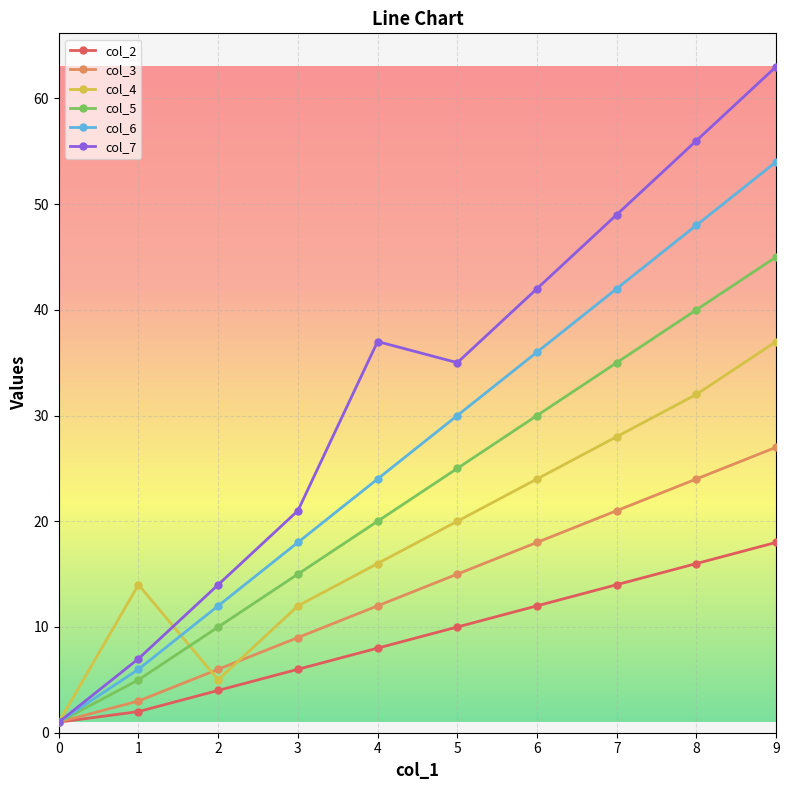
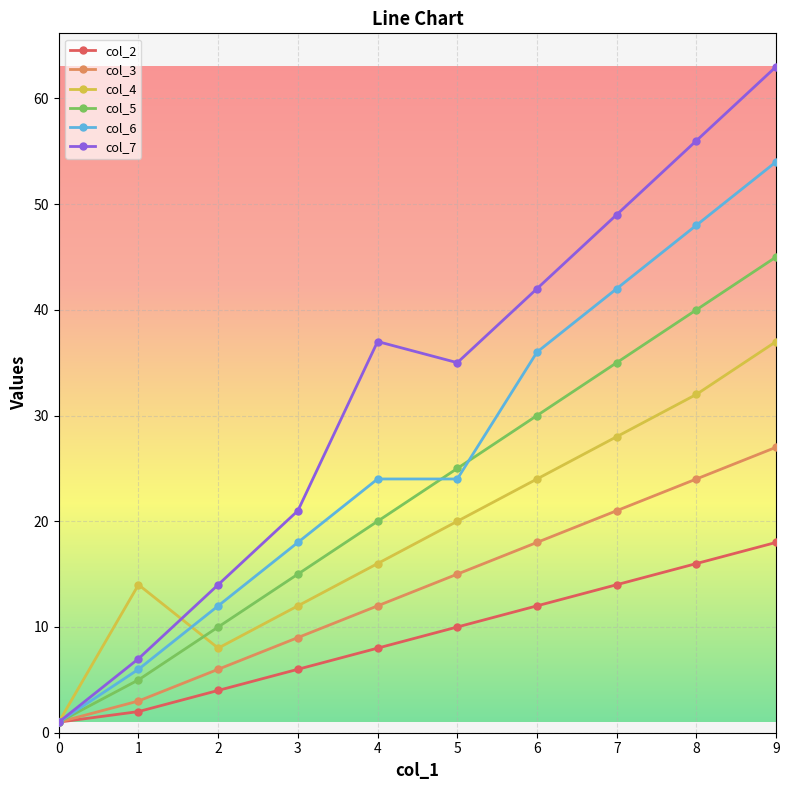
col_4, 2: 5 -> 8
col_6, 5: 30 -> 24
